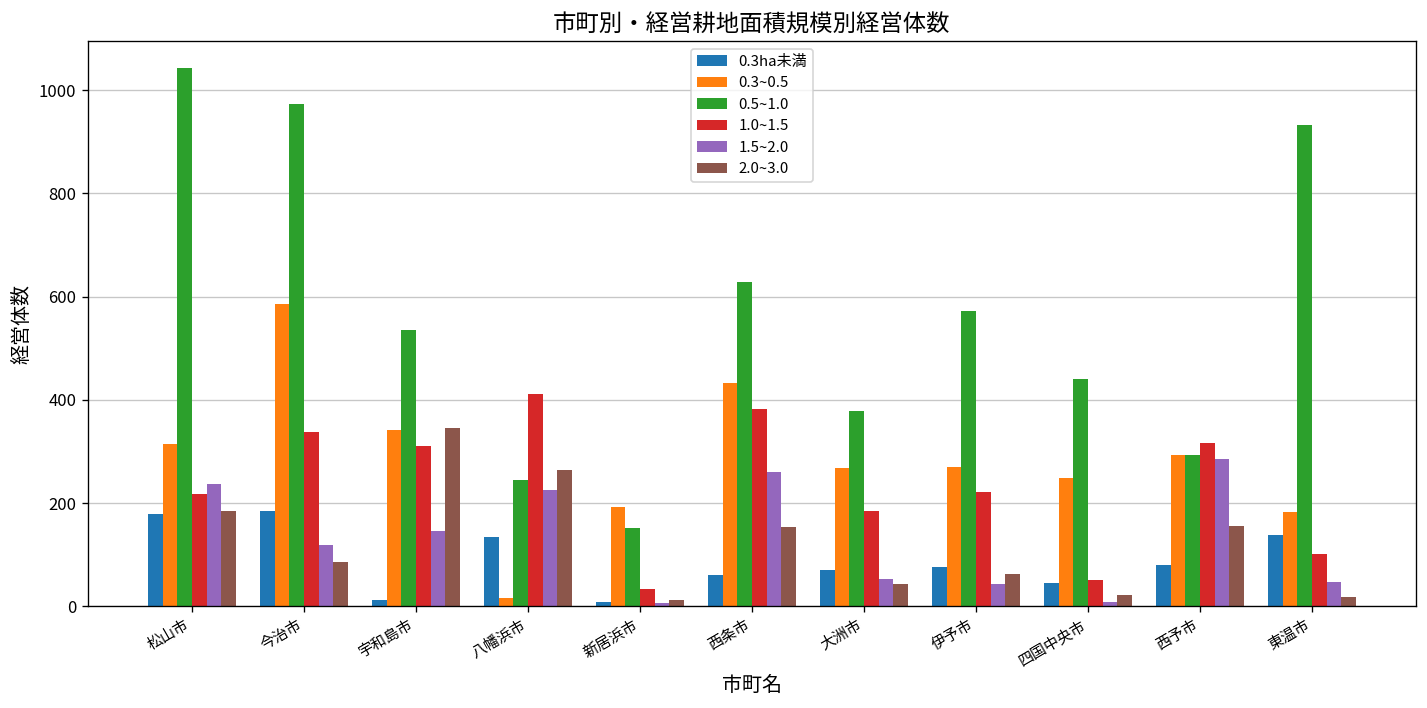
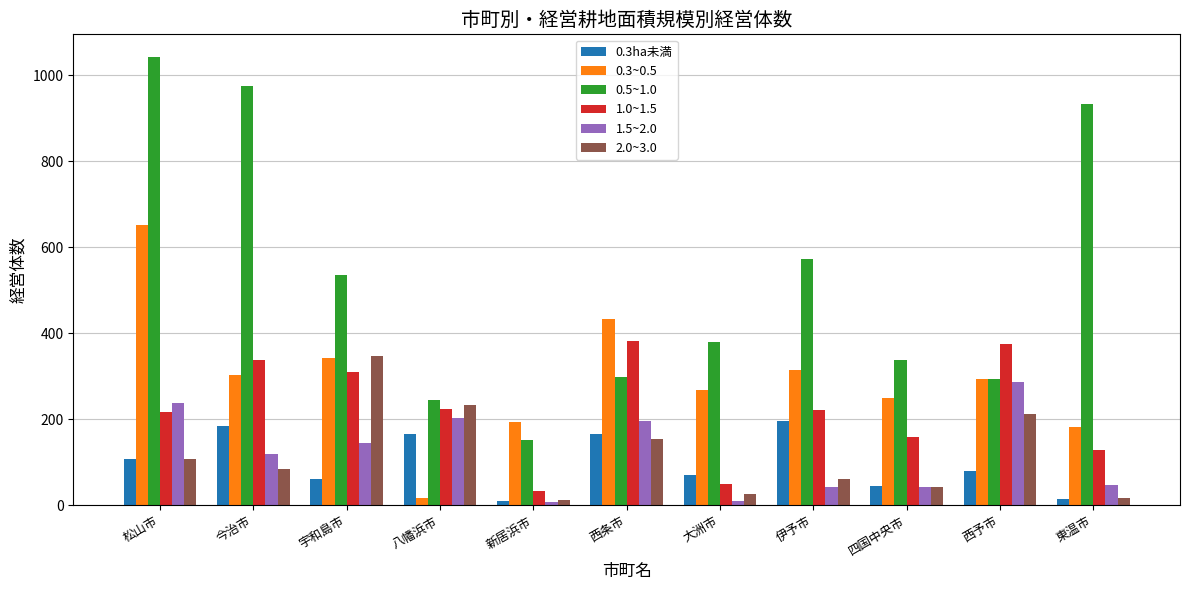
0.3ha未満, 松山市: 180 -> 110
0.3~0.5, 松山市: 320 -> 650
2.0~3.0, 松山市: 180 -> 110
0.3~0.5, 今治市: 590 -> 300
0.3ha未満, 宇和島市: 10 -> 60
0.3ha未満, 八幡浜市: 140 -> 170
1.0~1.5, 八幡浜市: 410 -> 220
1.5~2.0, 八幡浜市: 230 -> 200
2.0~3.0, 八幡浜市: 270 -> 230
0.3ha未満, 西条市: 60 -> 170
0.5~1.0, 西条市: 630 -> 300
1.5~2.0, 西条市: 260 -> 200
1.0~1.5, 大洲市: 180 -> 50
1.5~2.0, 大洲市: 50 -> 10
2.0~3.0, 大洲市: 40 -> 30
0.3ha未満, 伊予市: 80 -> 200
0.3~0.5, 伊予市: 270 -> 310
0.5~1.0, 四国中央市: 440 -> 340
1.0~1.5, 四国中央市: 50 -> 160
1.5~2.0, 四国中央市: 10 -> 40
2.0~3.0, 四国中央市: 20 -> 40
1.0~1.5, 西予市: 320 -> 380
2.0~3.0, 西予市: 160 -> 210
0.3ha未満, 東温市: 140 -> 20
1.0~1.5, 東温市: 100 -> 130
